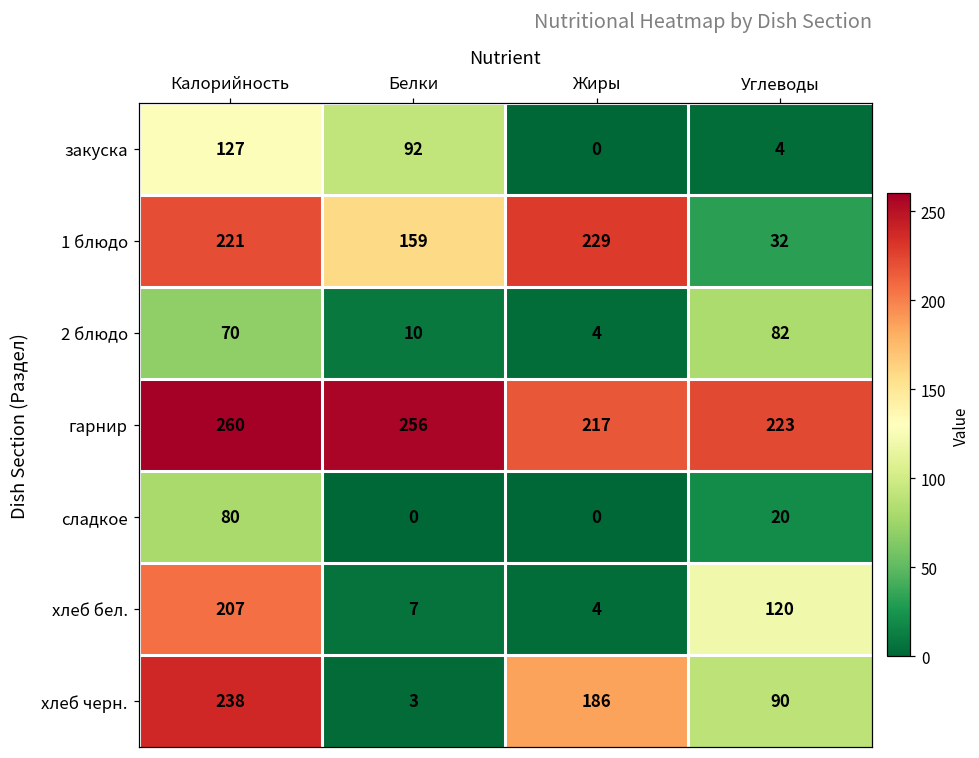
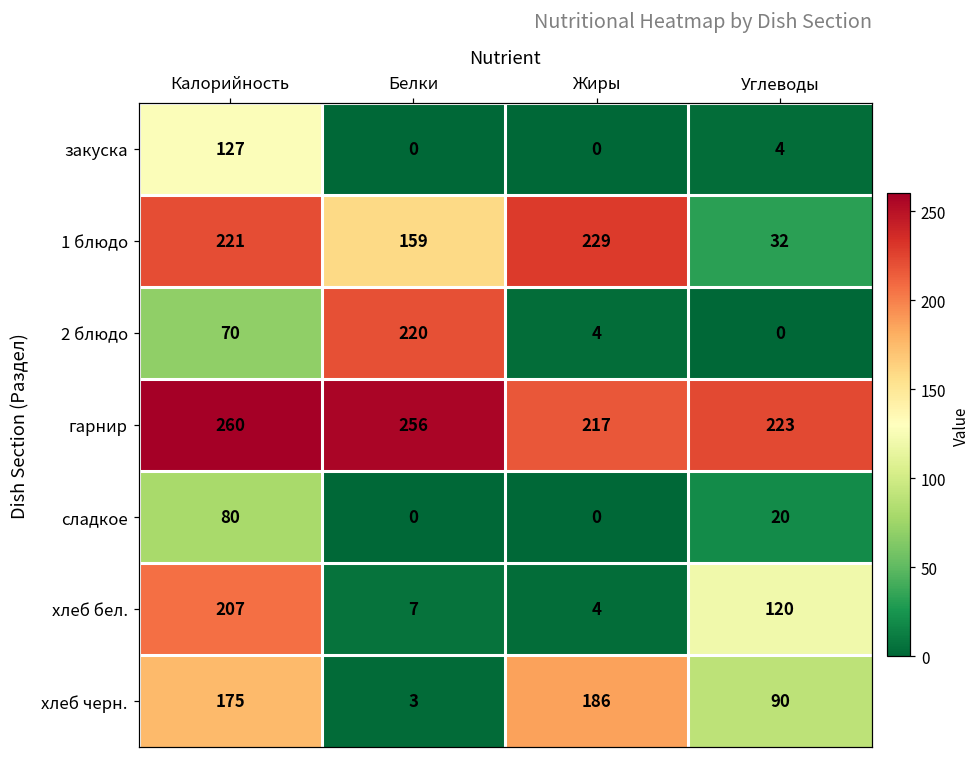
закуска, Белки: 92 -> 0
2 блюдо, Белки: 10 -> 220
2 блюдо, Углеводы: 82 -> 0
хлеб черн., Калорийность: 238 -> 175
